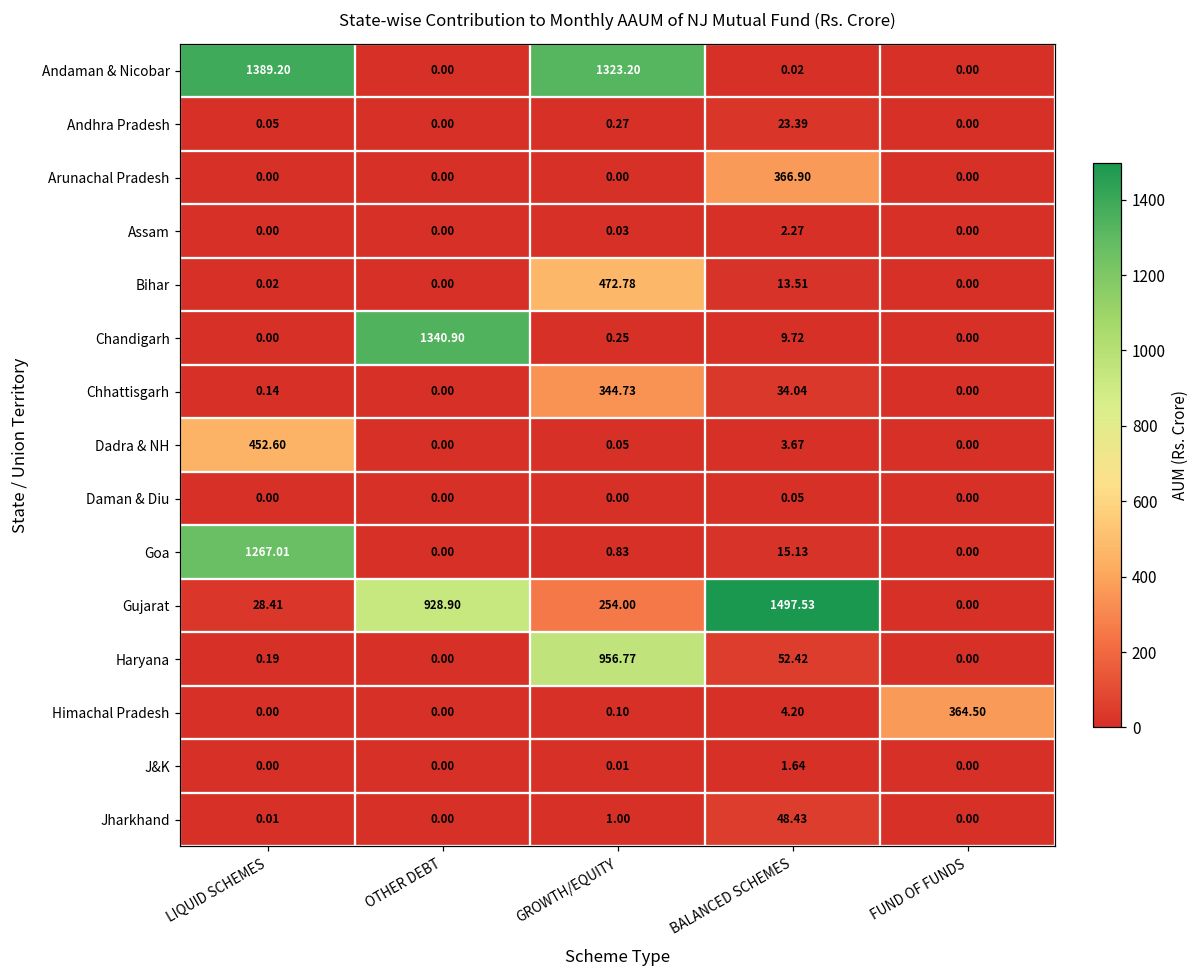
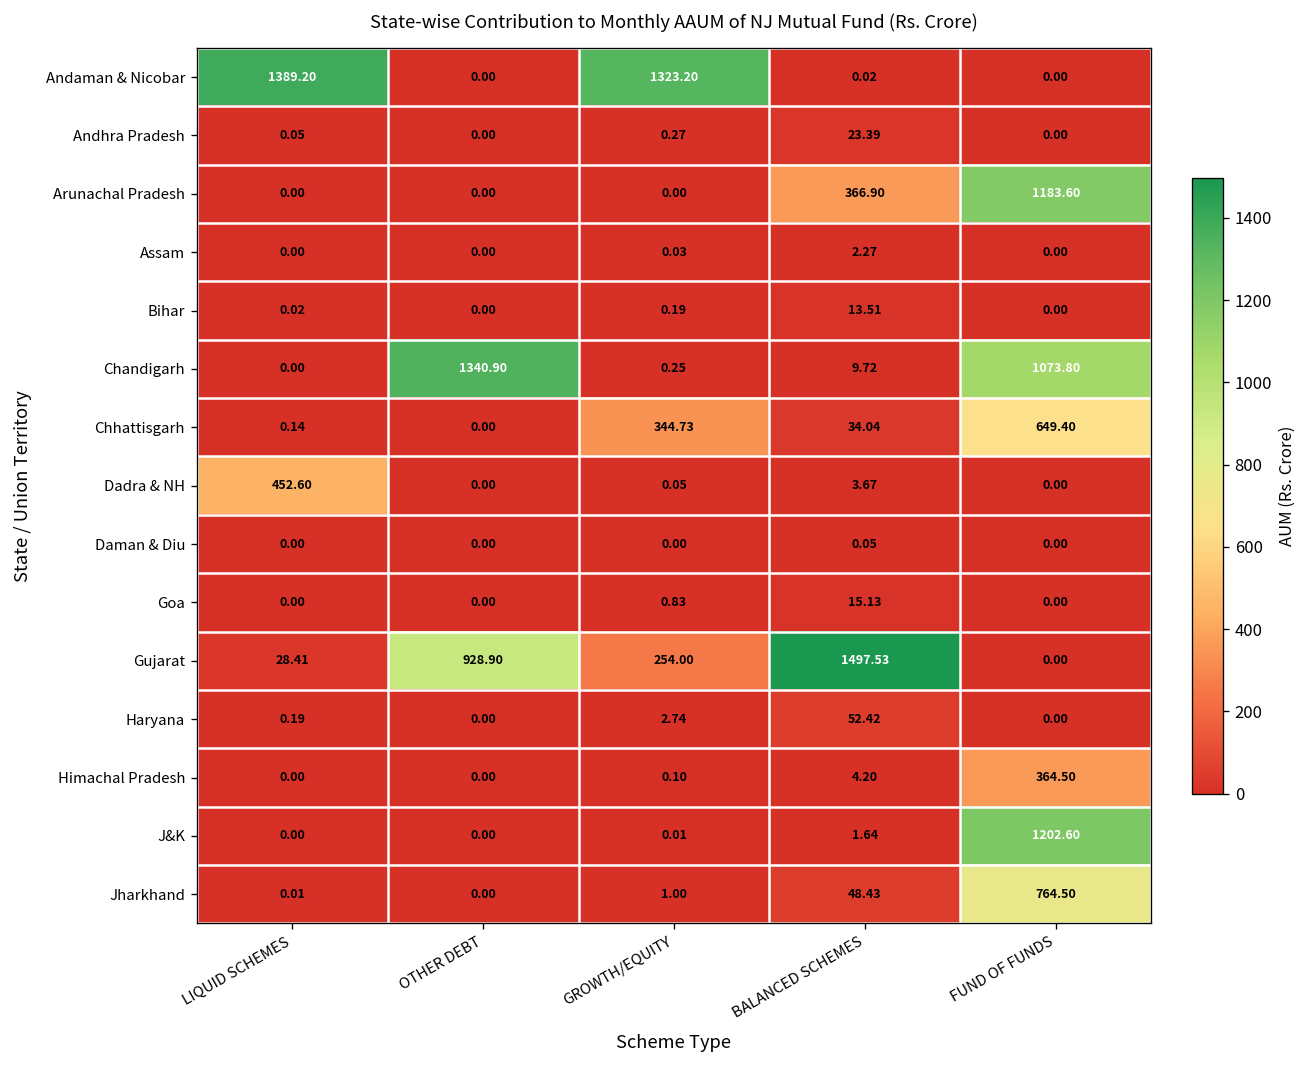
Arunachal Pradesh, FUND OF FUNDS: 0.00 -> 1183.60
Bihar, GROWTH/EQUITY: 472.78 -> 0.19
Chandigarh, FUND OF FUNDS: 0.00 -> 1073.80
Chhattisgarh, FUND OF FUNDS: 0.00 -> 649.40
Goa, LIQUID SCHEMES: 1267.01 -> 0.00
Haryana, GROWTH/EQUITY: 956.77 -> 2.74
J&K, FUND OF FUNDS: 0.00 -> 1202.60
Jharkhand, FUND OF FUNDS: 0.00 -> 764.50
